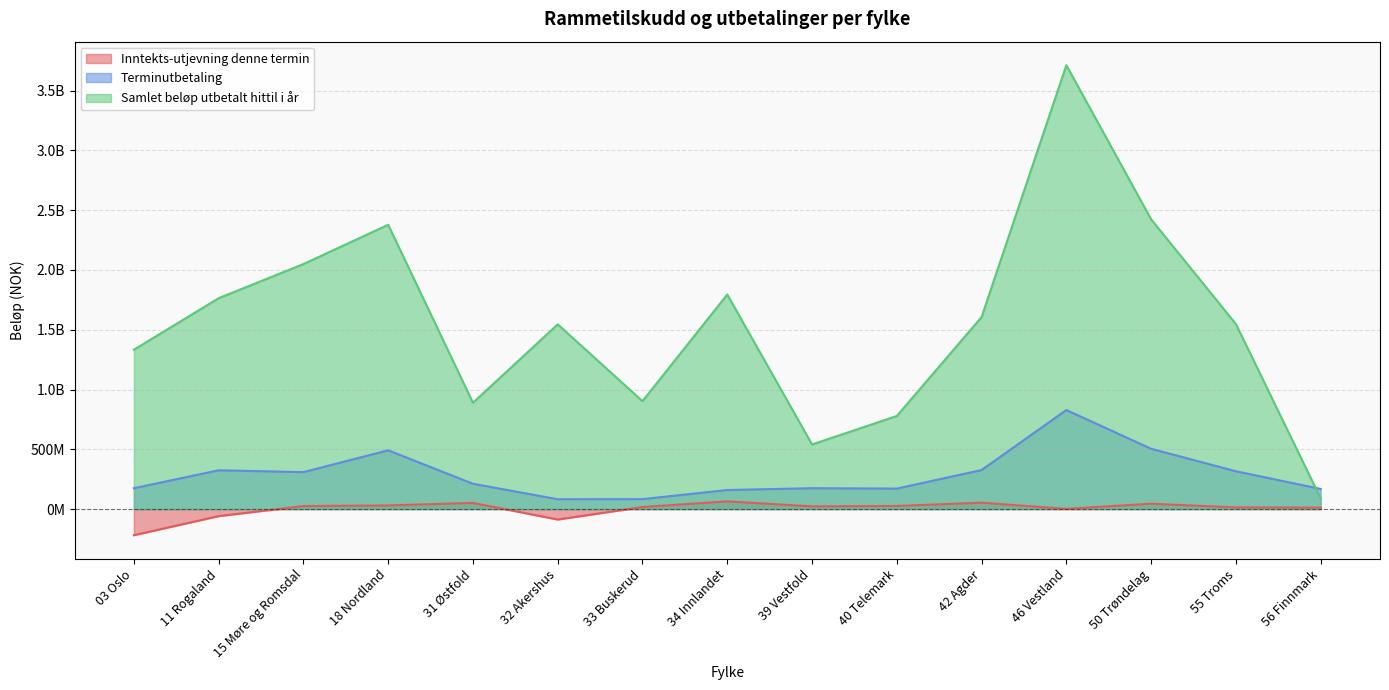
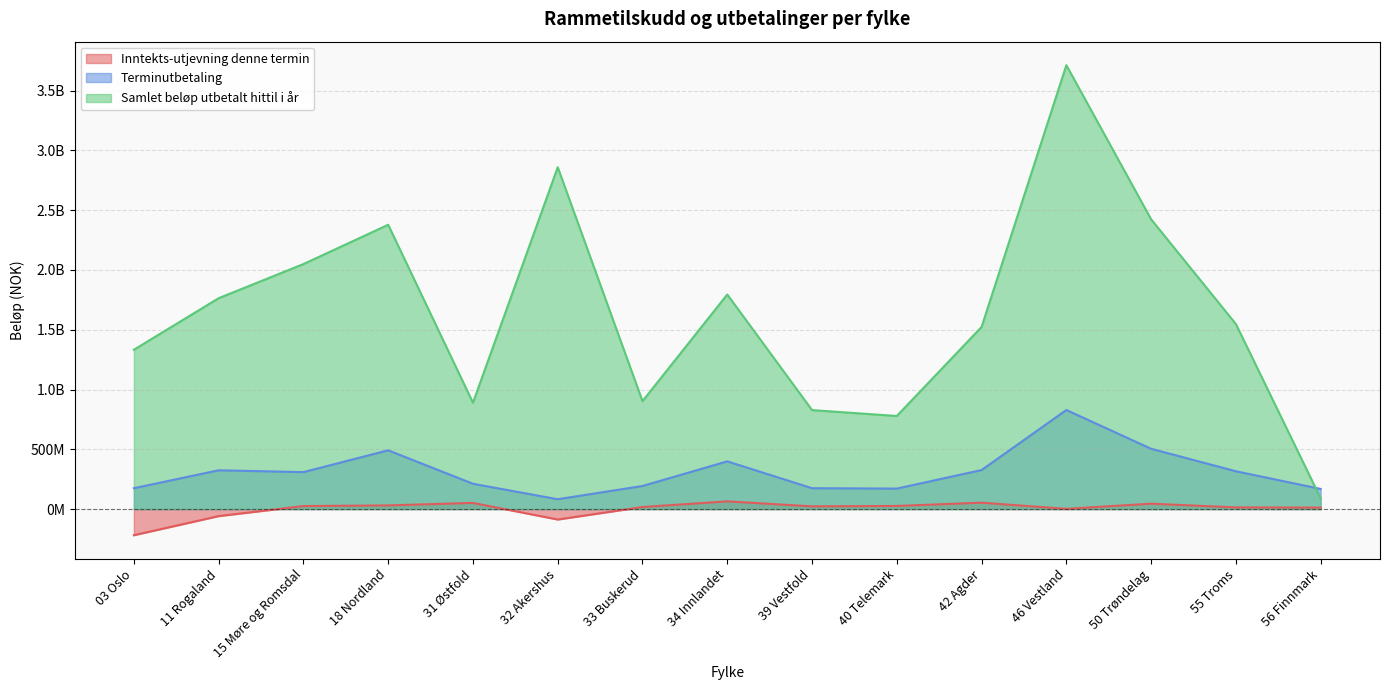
Samlet beløp utbetalt hittil i år, 32 Akershus: 1550000000 -> 2860000000
Terminutbetaling, 33 Buskerud: 80000000 -> 190000000
Terminutbetaling, 34 Innlandet: 160000000 -> 400000000
Samlet beløp utbetalt hittil i år, 39 Vestfold: 540000000 -> 830000000
Samlet beløp utbetalt hittil i år, 42 Agder: 1610000000 -> 1520000000
